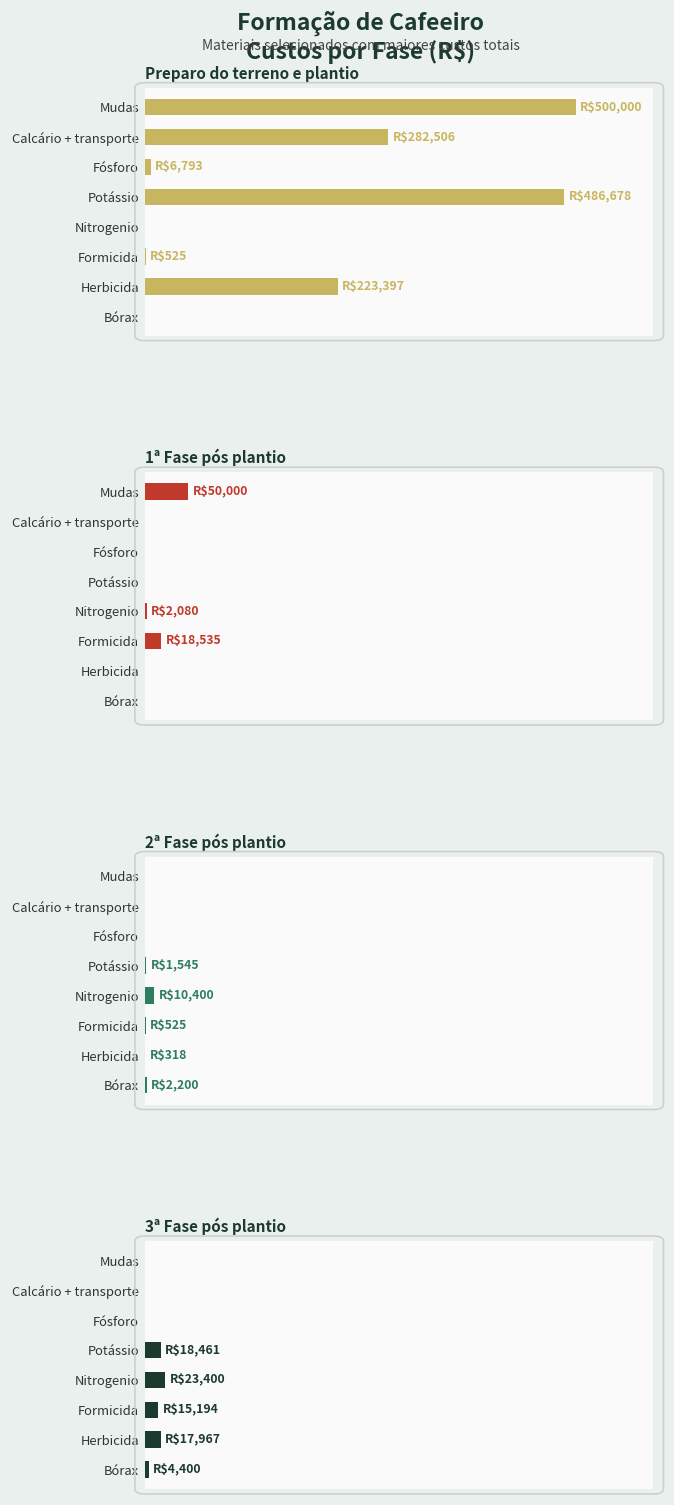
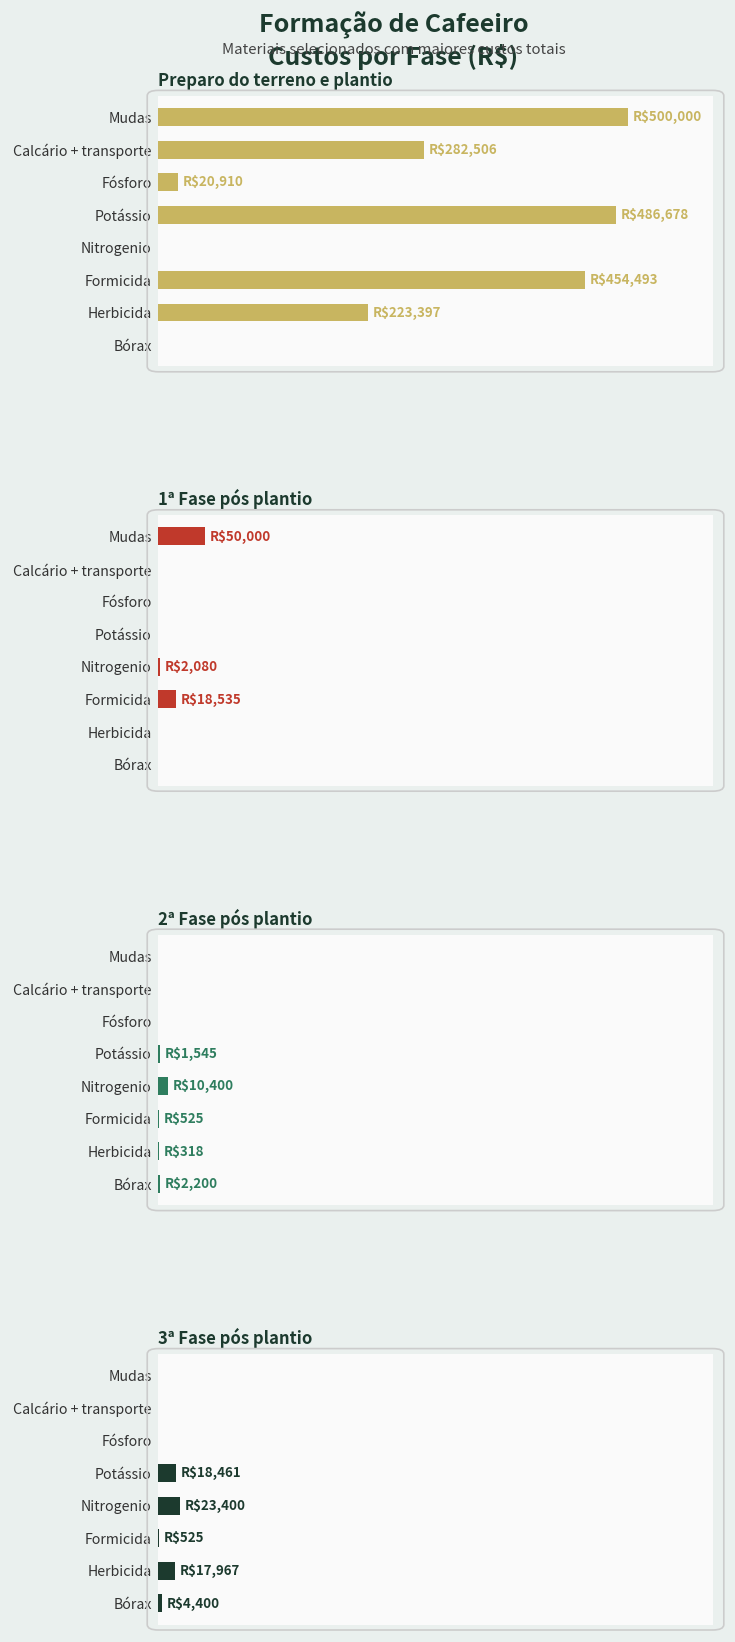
Preparo do terreno e plantio, Fósforo: $6,793 -> $20,910
Preparo do terreno e plantio, Formicida: $525 -> $454,493
3ª Fase pós plantio, Formicida: $15,194 -> $525
